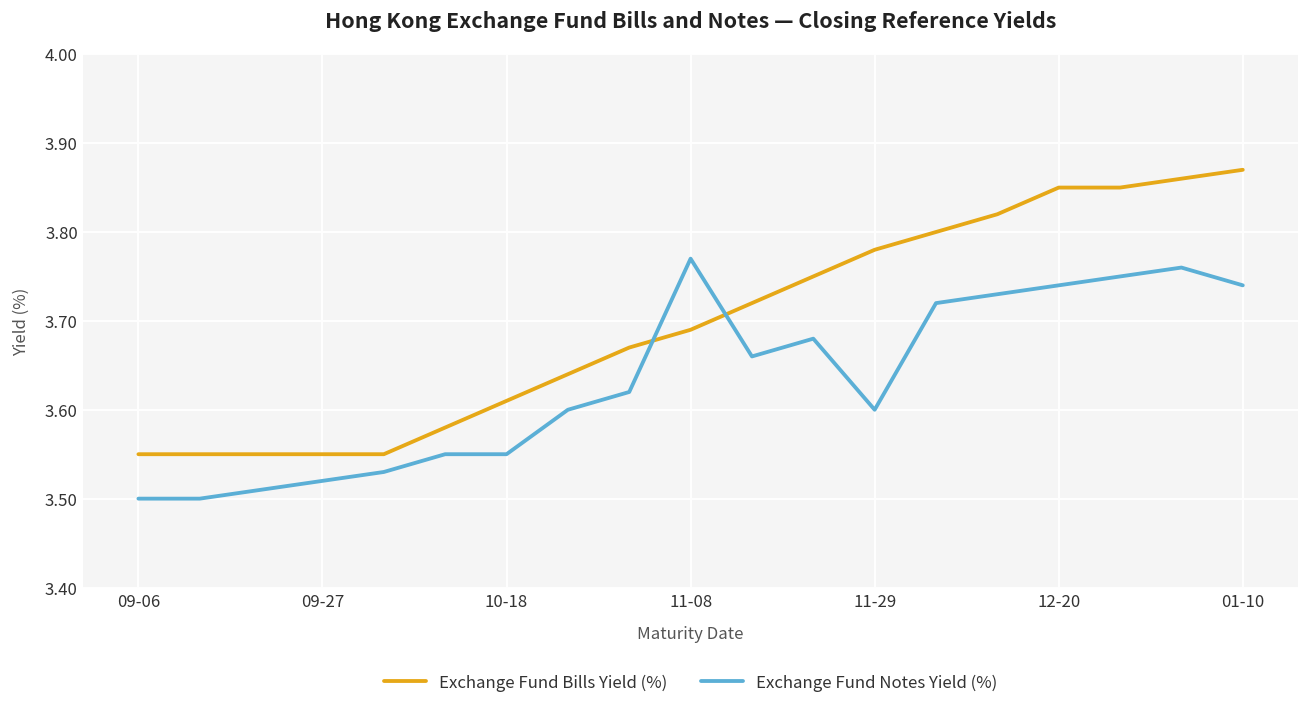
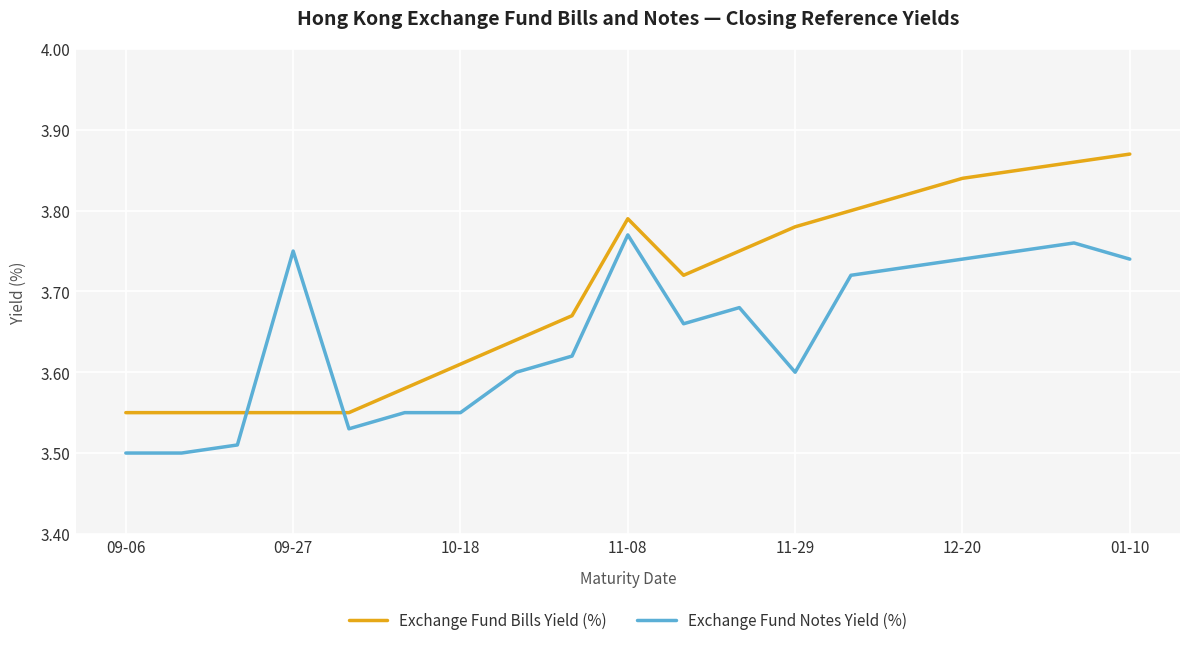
Exchange Fund Notes Yield (%), 09-27: 3.52 -> 3.75
Exchange Fund Bills Yield (%), 11-08: 3.69 -> 3.79
Exchange Fund Bills Yield (%), 12-20: 3.85 -> 3.84
